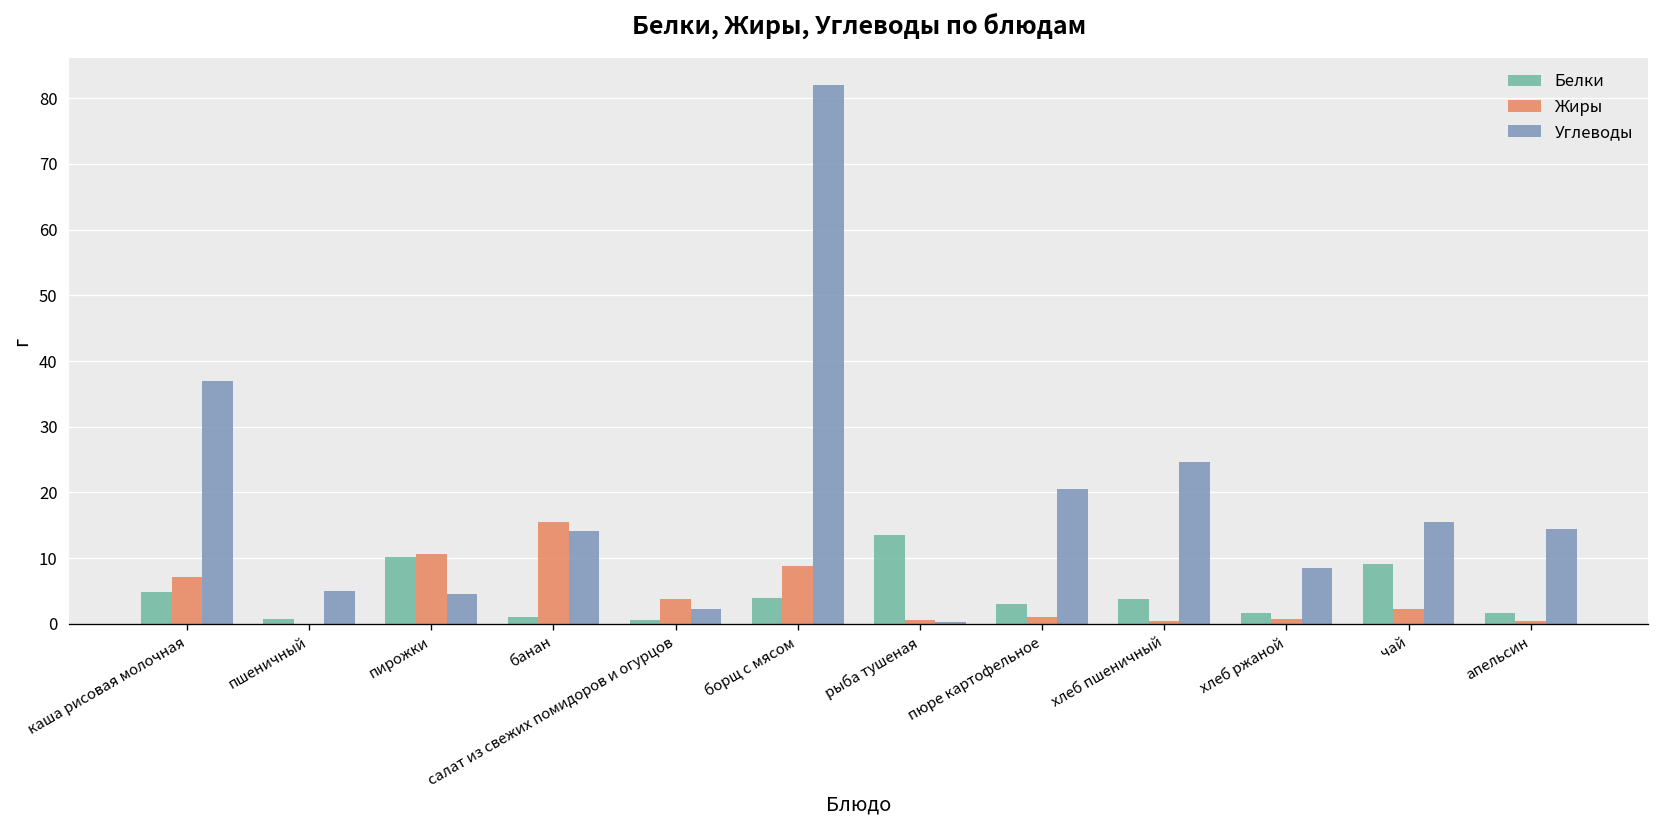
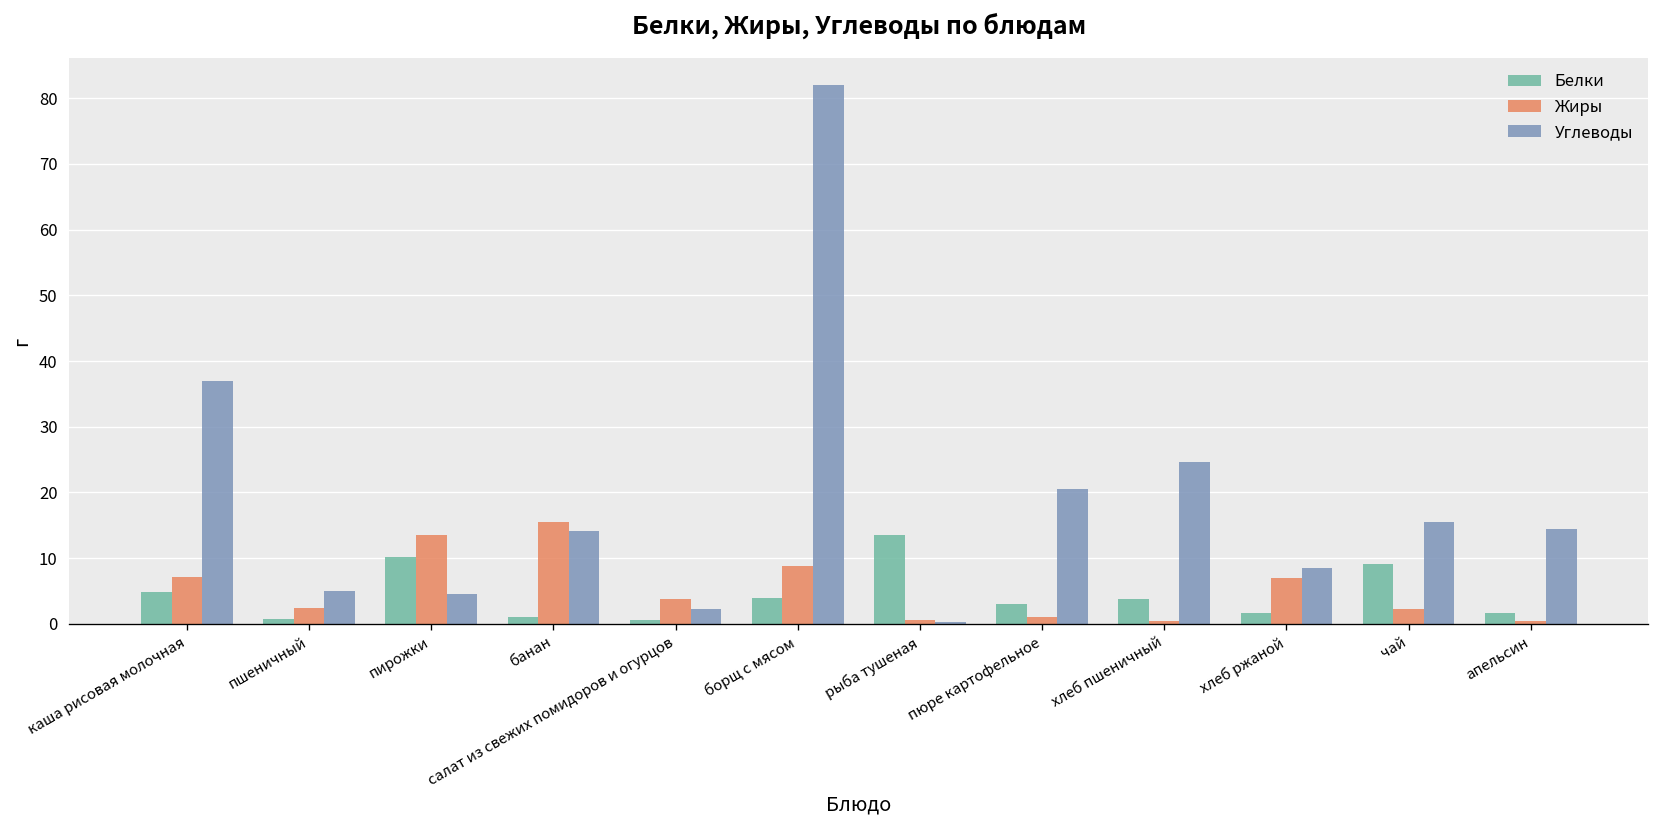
Жиры, пшеничный: 0 -> 2
Жиры, пирожки: 11 -> 13
Жиры, хлеб ржаной: 1 -> 7
